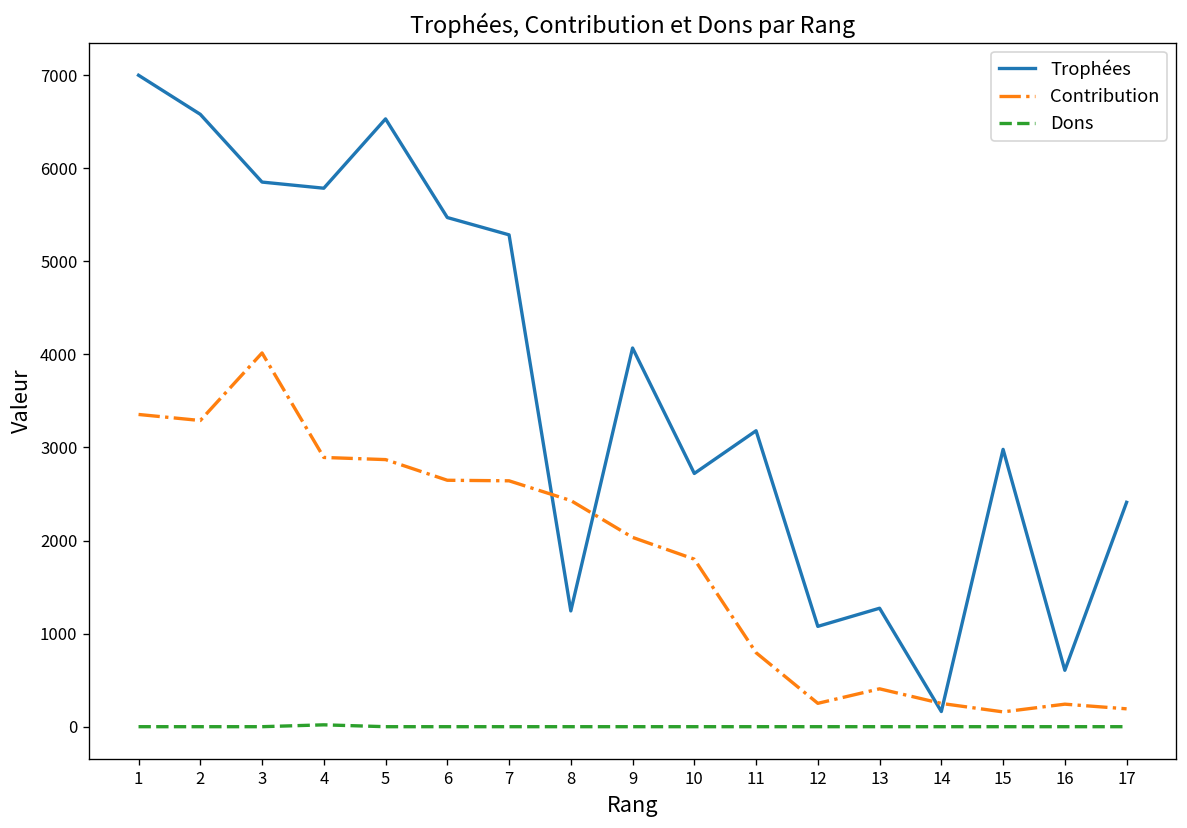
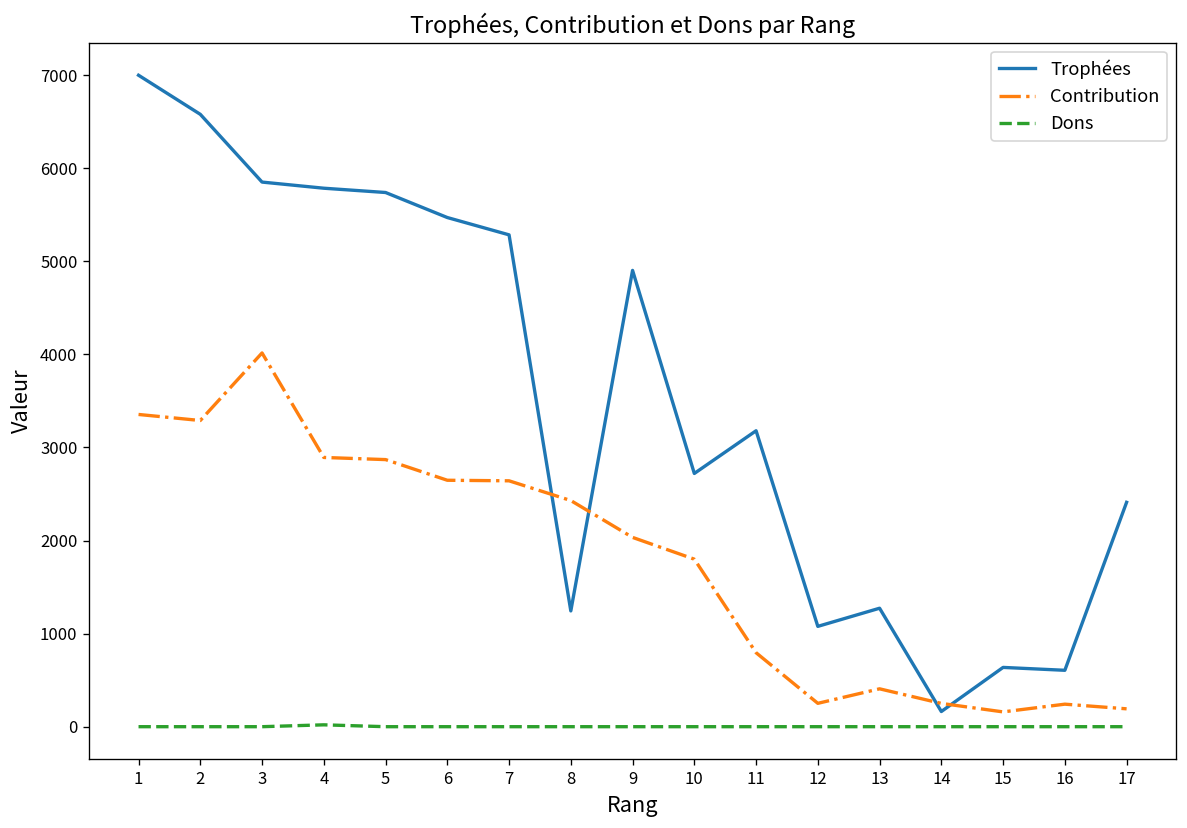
Trophées, 5: 6500 -> 5700
Trophées, 9: 4100 -> 4900
Trophées, 15: 3000 -> 600
